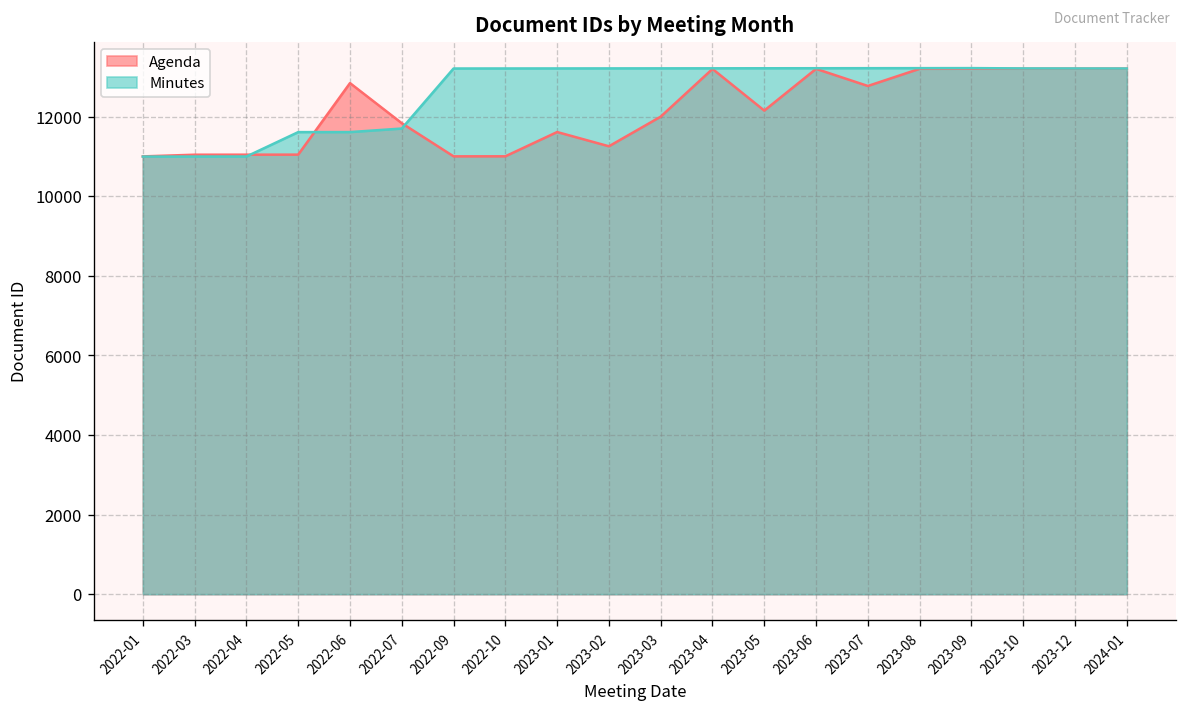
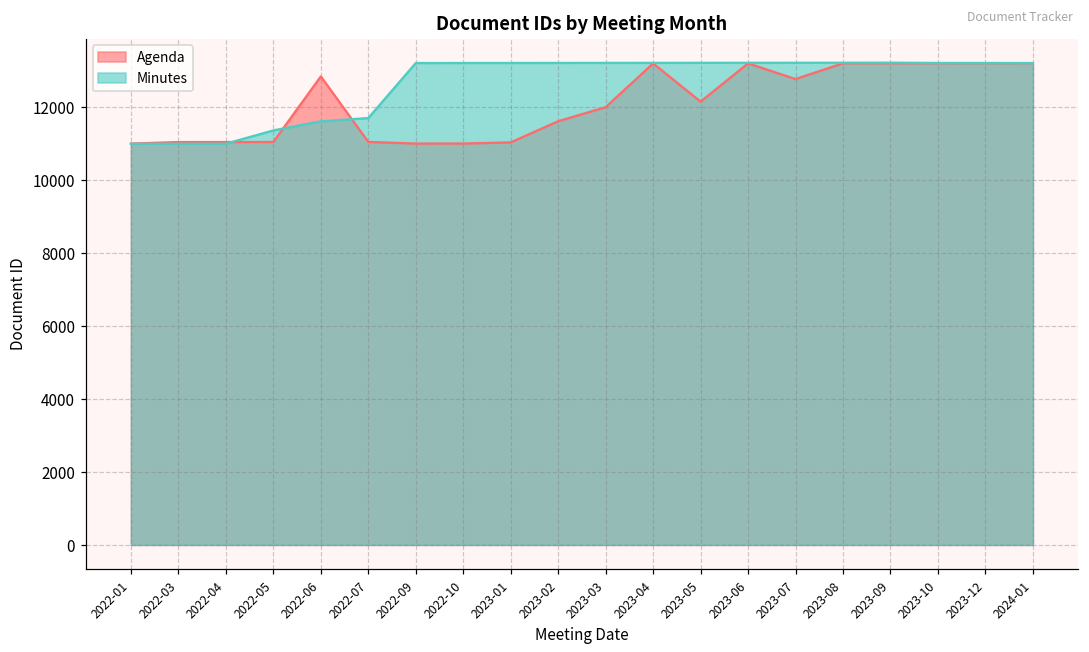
Minutes, 2022-05: 11600 -> 11400
Agenda, 2022-07: 11800 -> 11100
Agenda, 2023-01: 11600 -> 11000
Agenda, 2023-02: 11300 -> 11600
